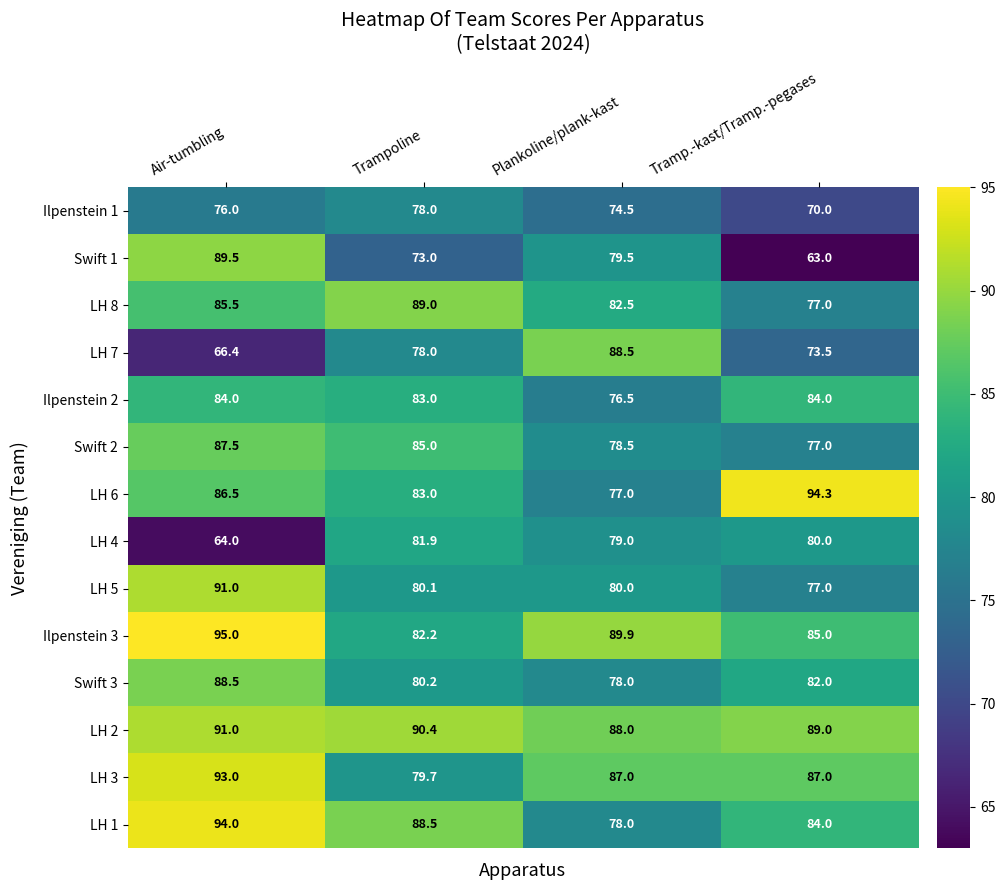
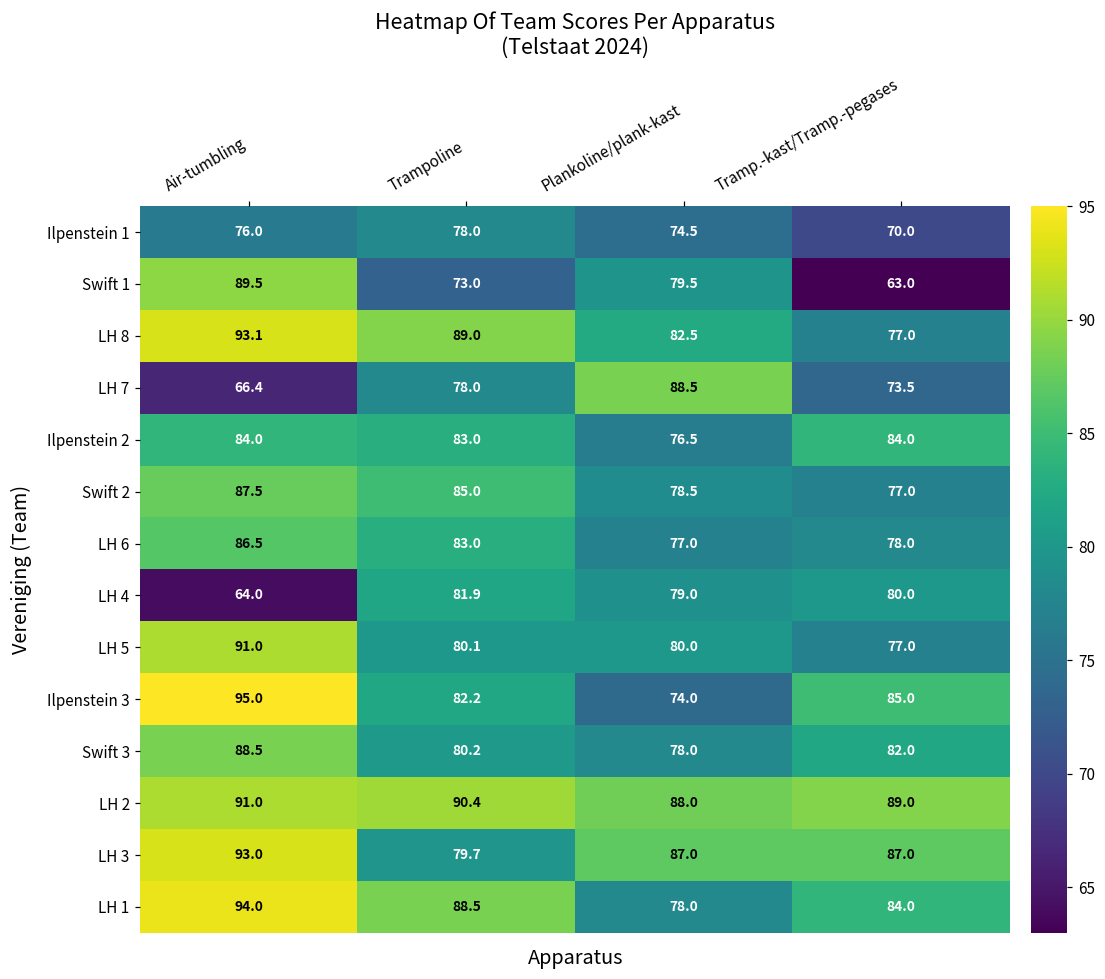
LH 8, Air-tumbling: 85.5 -> 93.1
LH 6, Tramp.-kast/Tramp.-pegases: 94.3 -> 78.0
Ilpenstein 3, Plankoline/plank-kast: 89.9 -> 74.0
